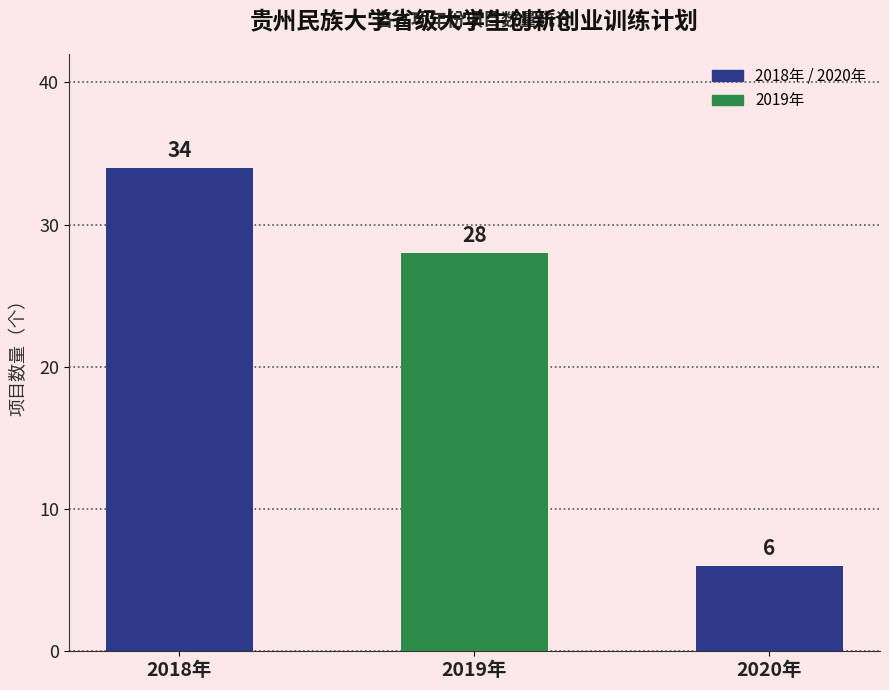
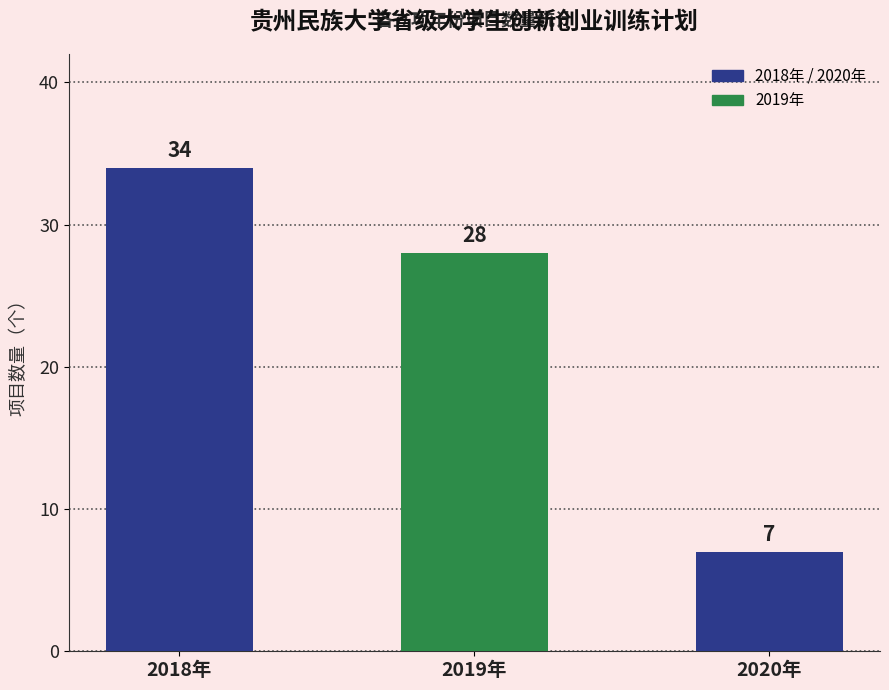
2020年: 6 -> 7
